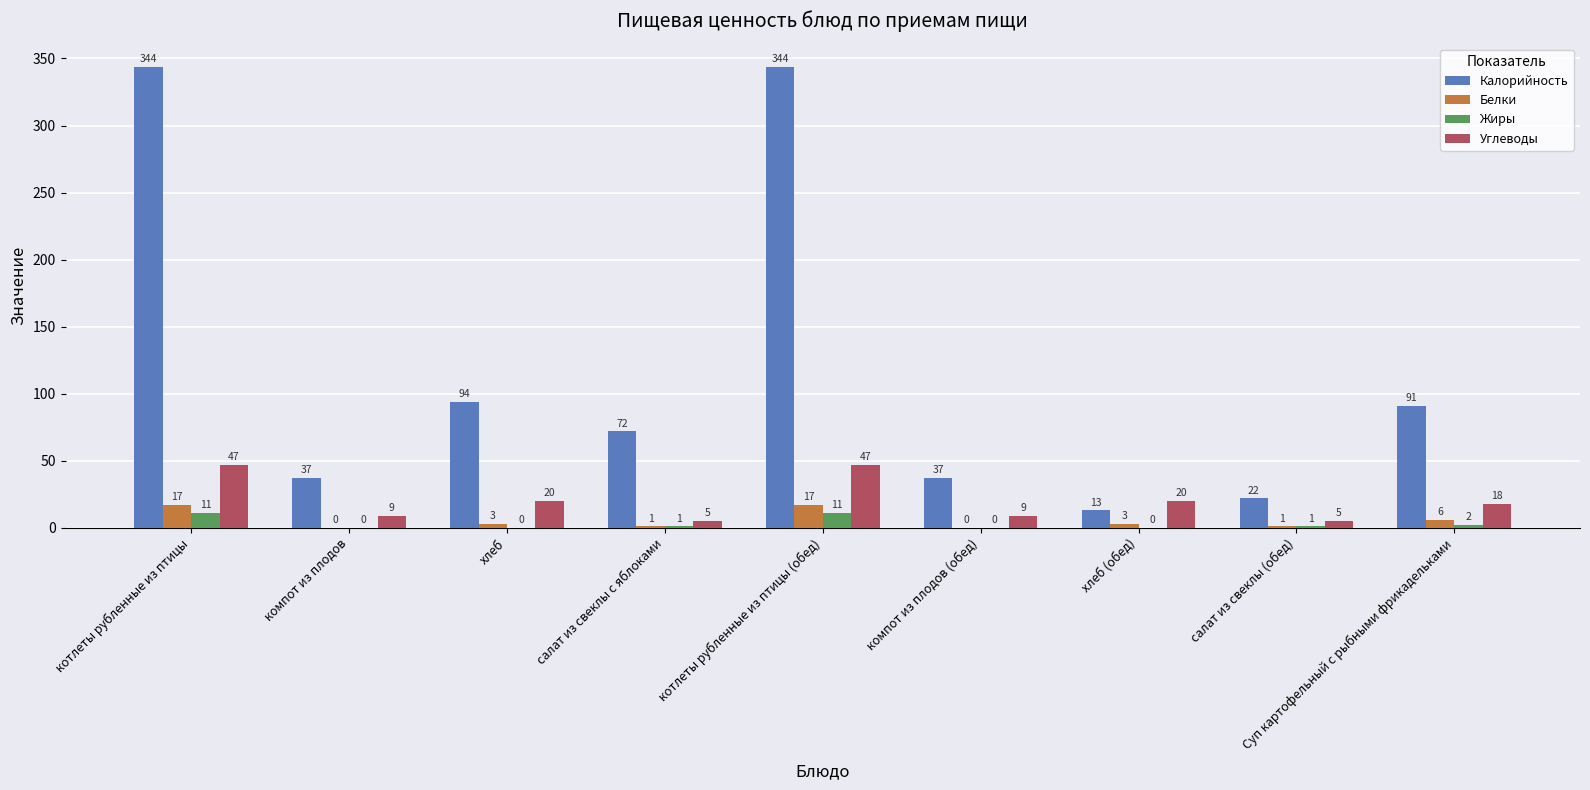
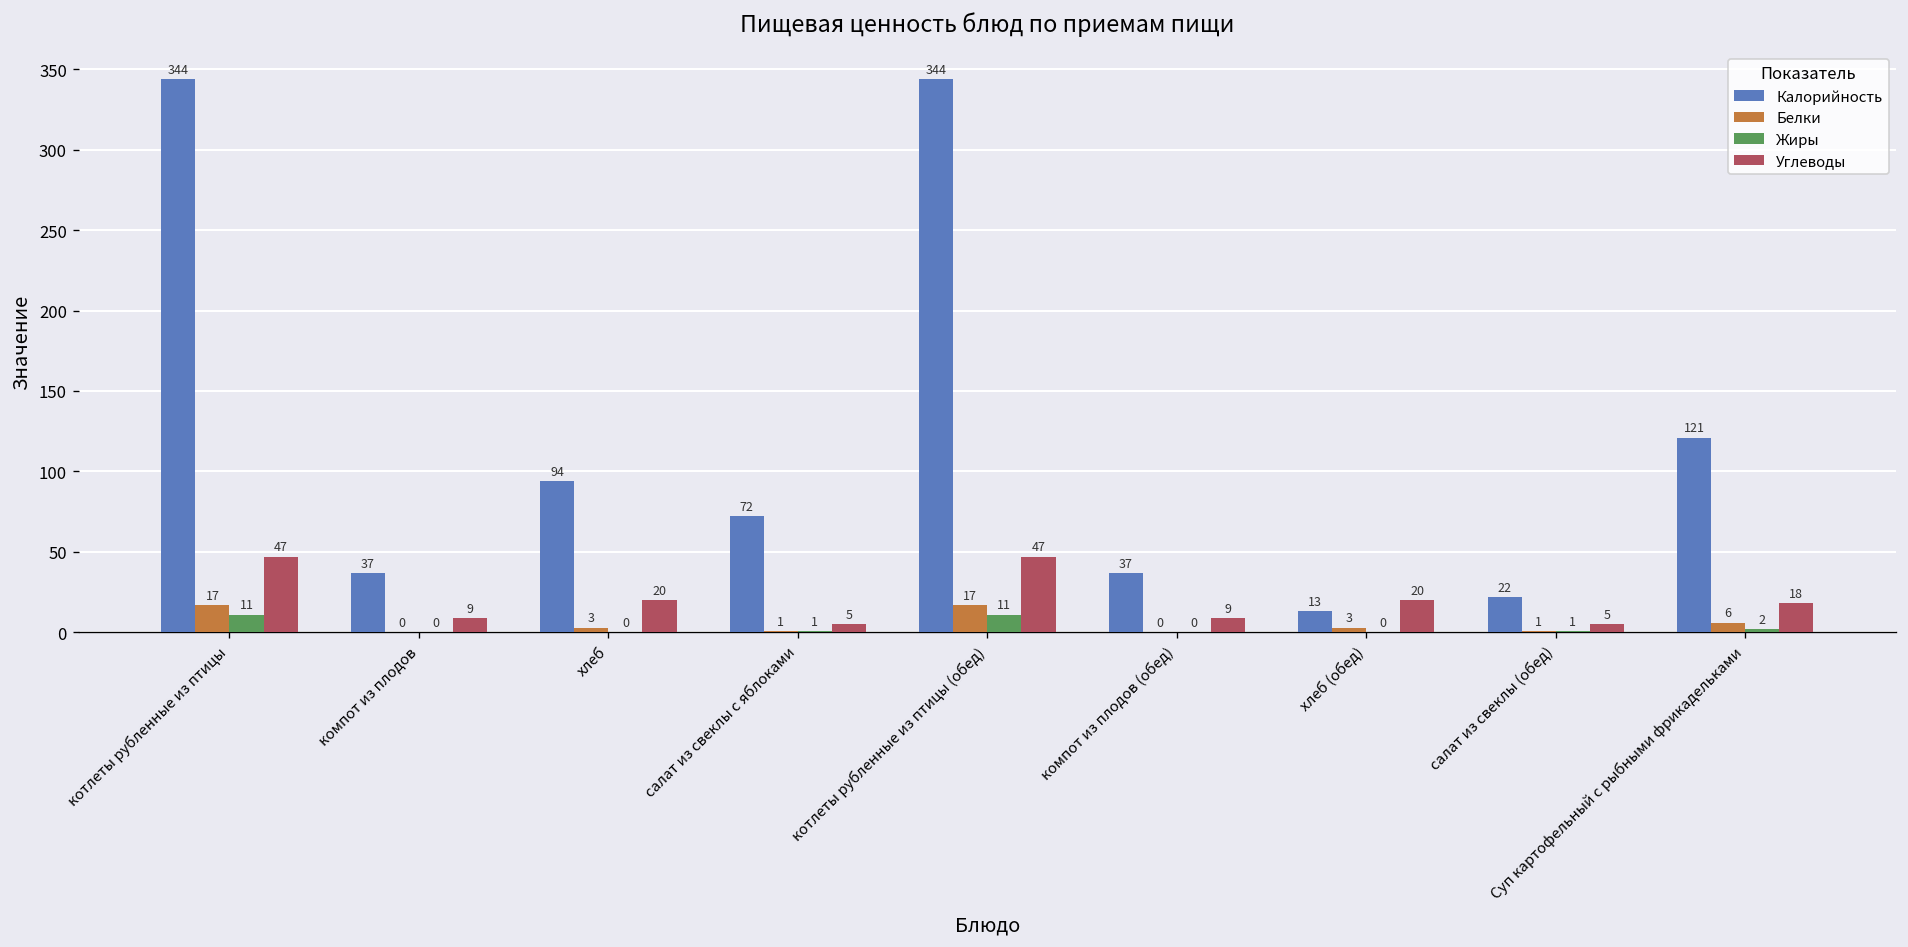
Калорийность, Суп картофельный с рыбными фрикадельками: 91 -> 121
